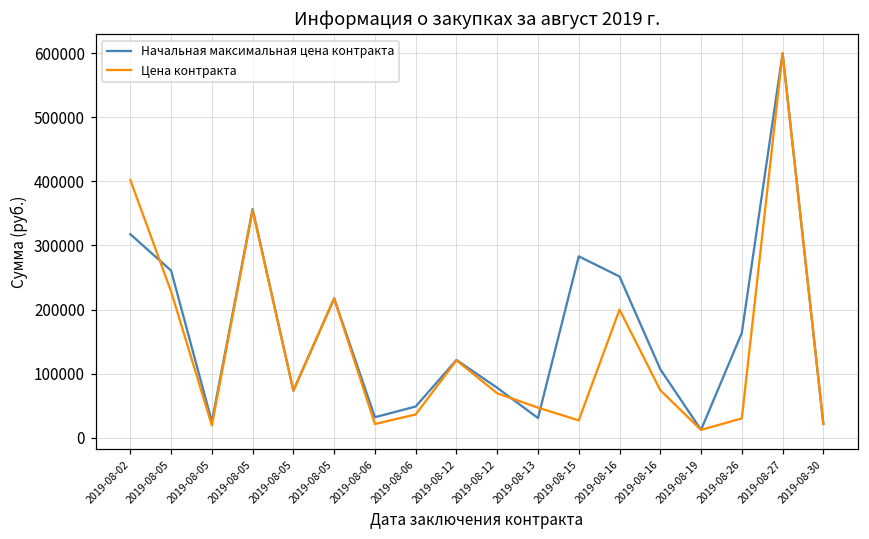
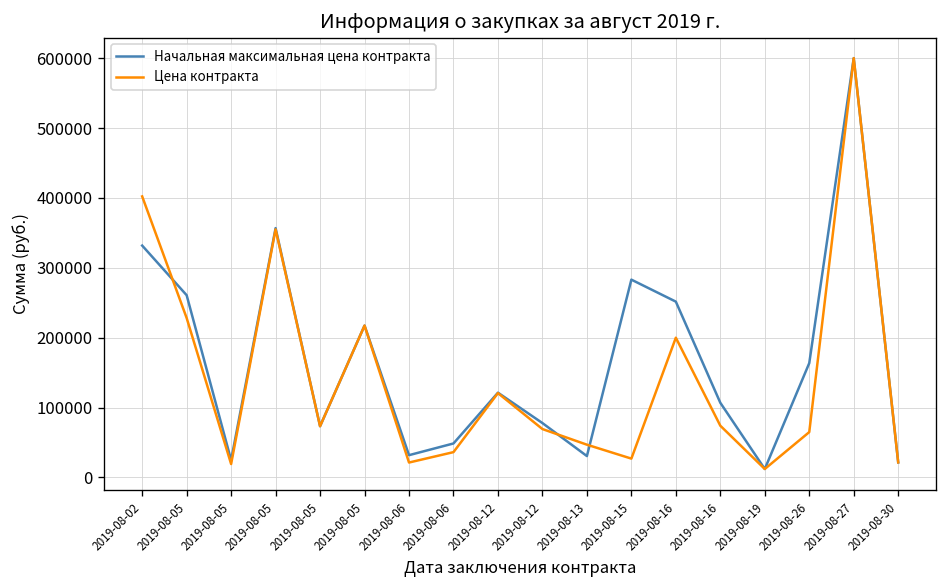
Начальная максимальная цена контракта, 2019-08-02: 320000 -> 330000
Цена контракта, 2019-08-26: 30000 -> 60000
